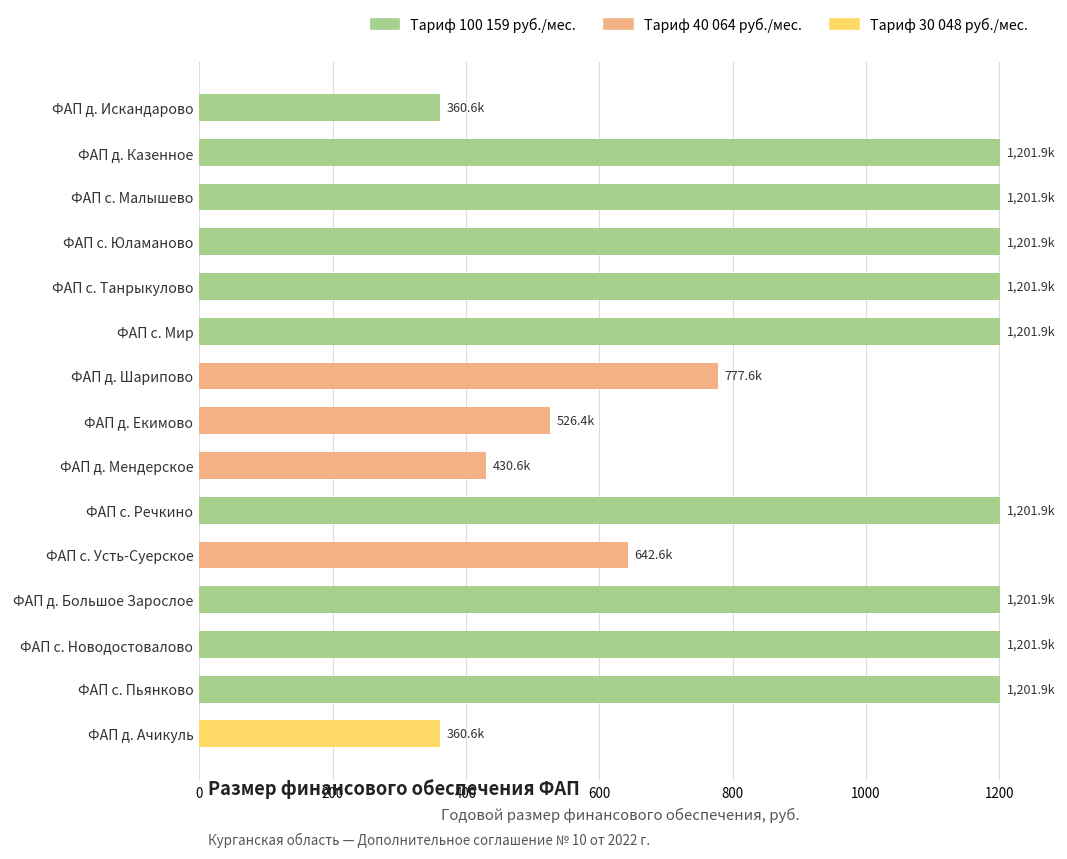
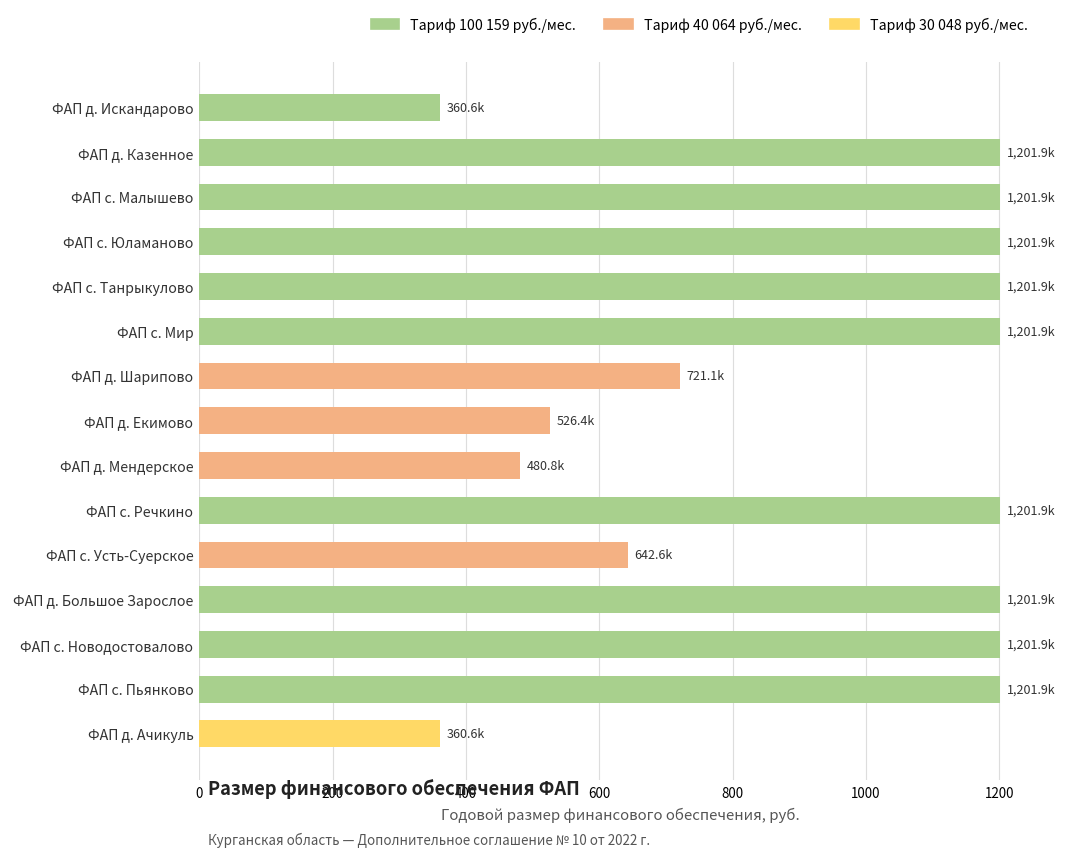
ФАП д. Шарипово: 777.6k -> 721.1k
ФАП д. Мендерское: 430.6k -> 480.8k
